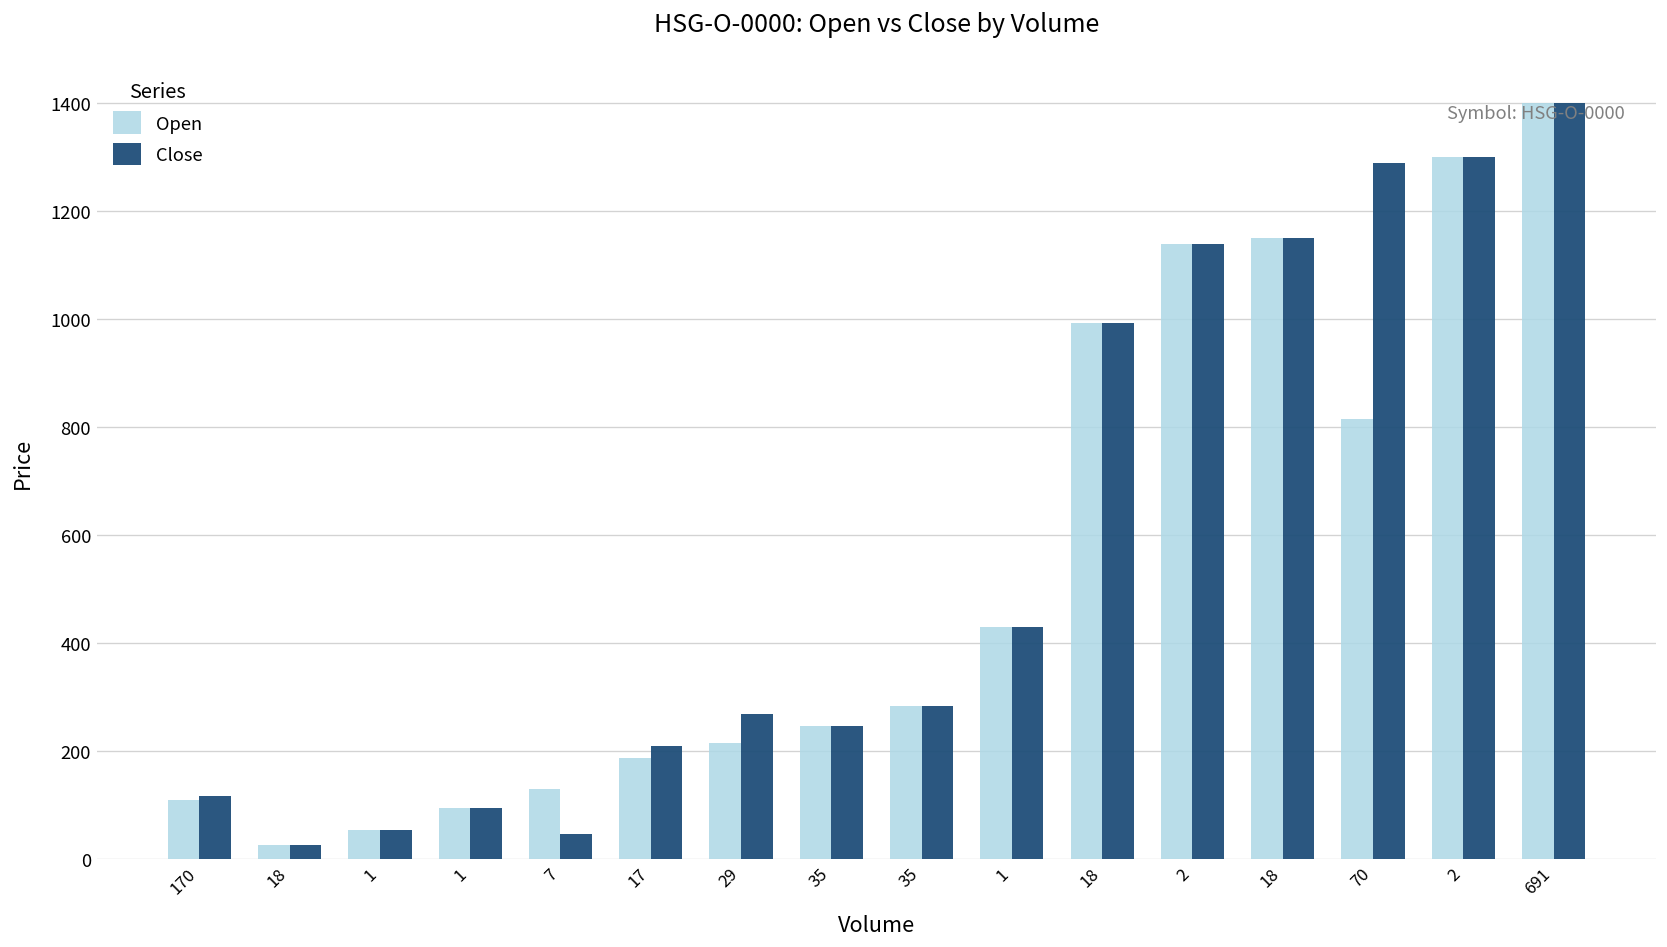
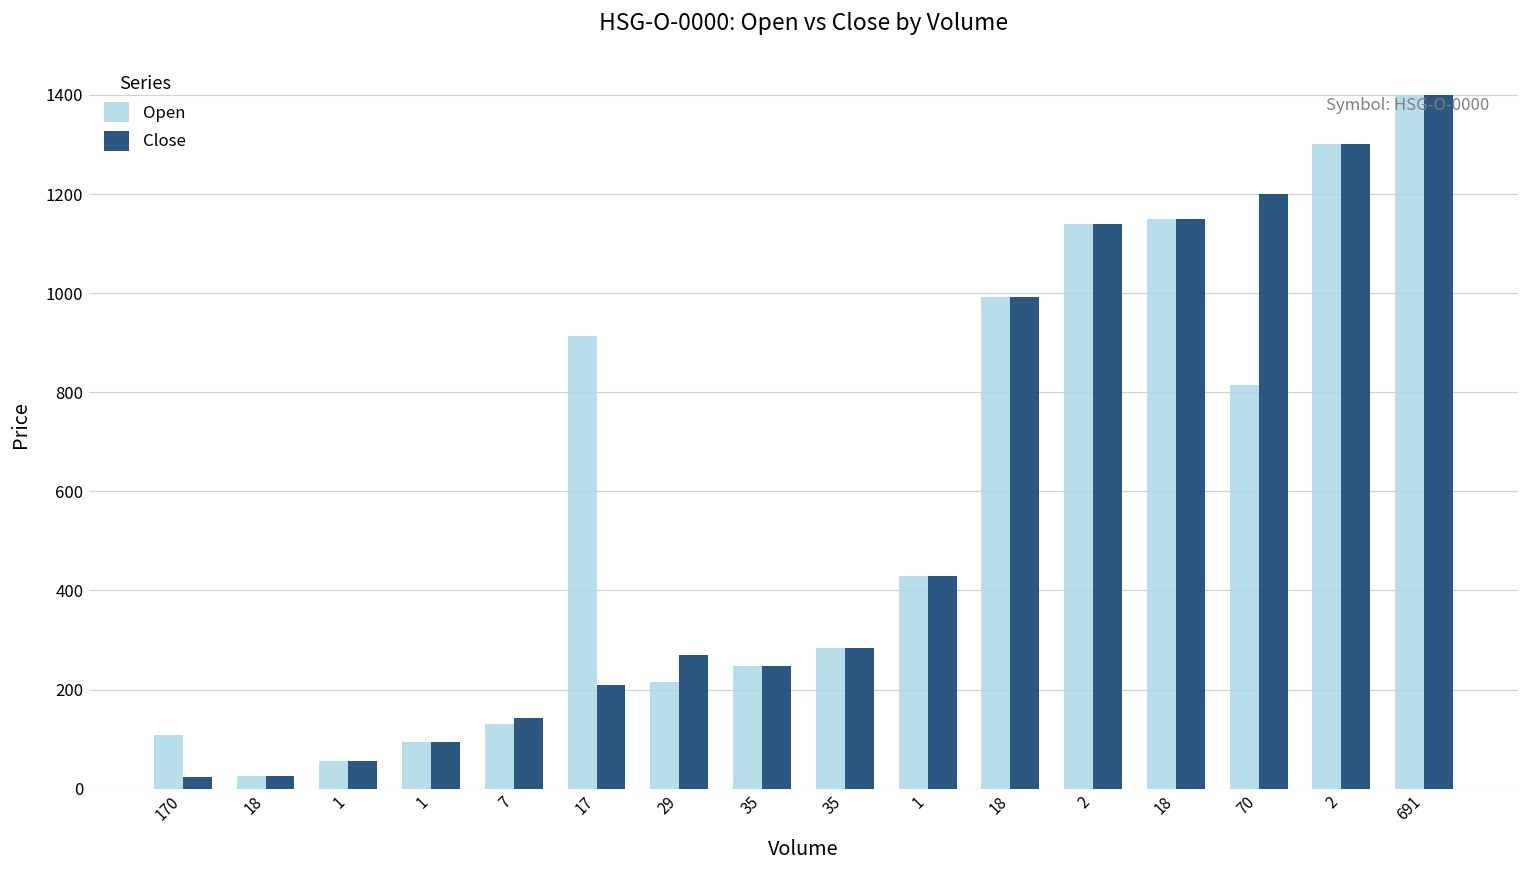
Close, 170: 120 -> 20
Close, 7: 50 -> 140
Open, 17: 190 -> 910
Close, 70: 1290 -> 1200
